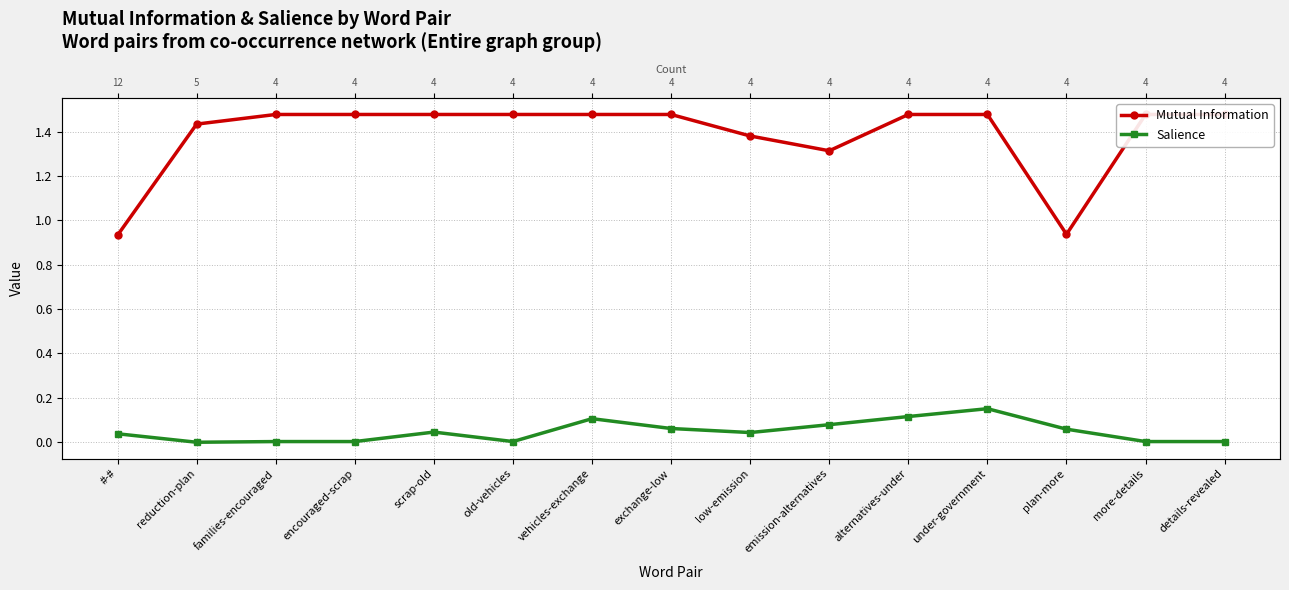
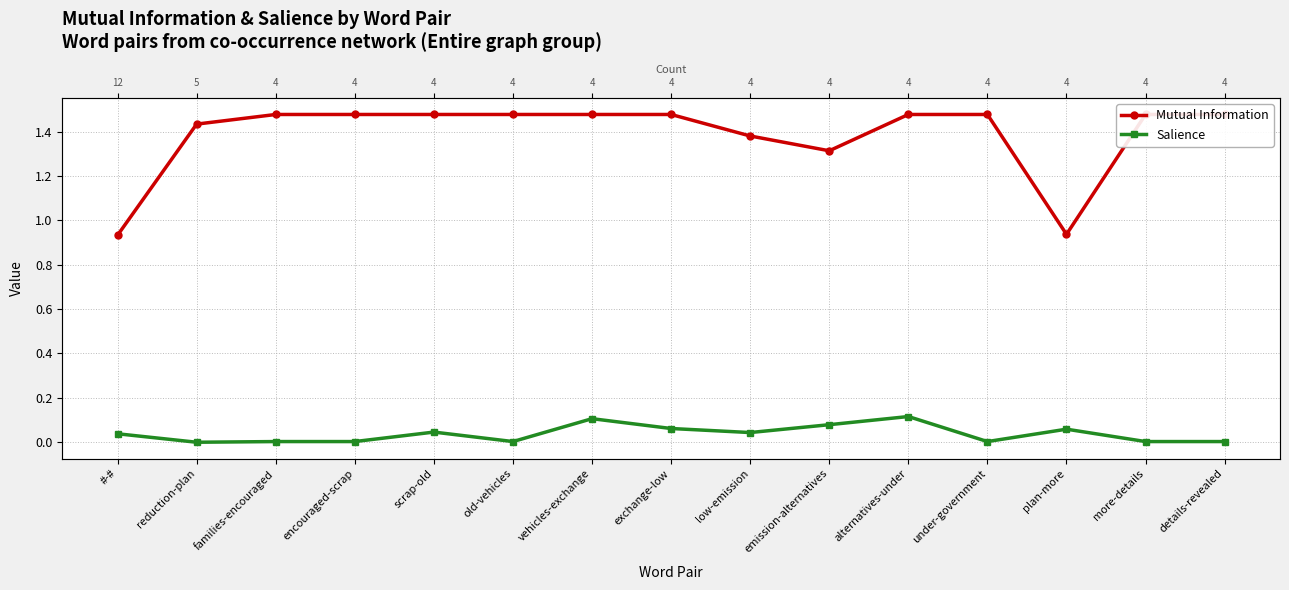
Salience, under-government: 0.15 -> 0.00
